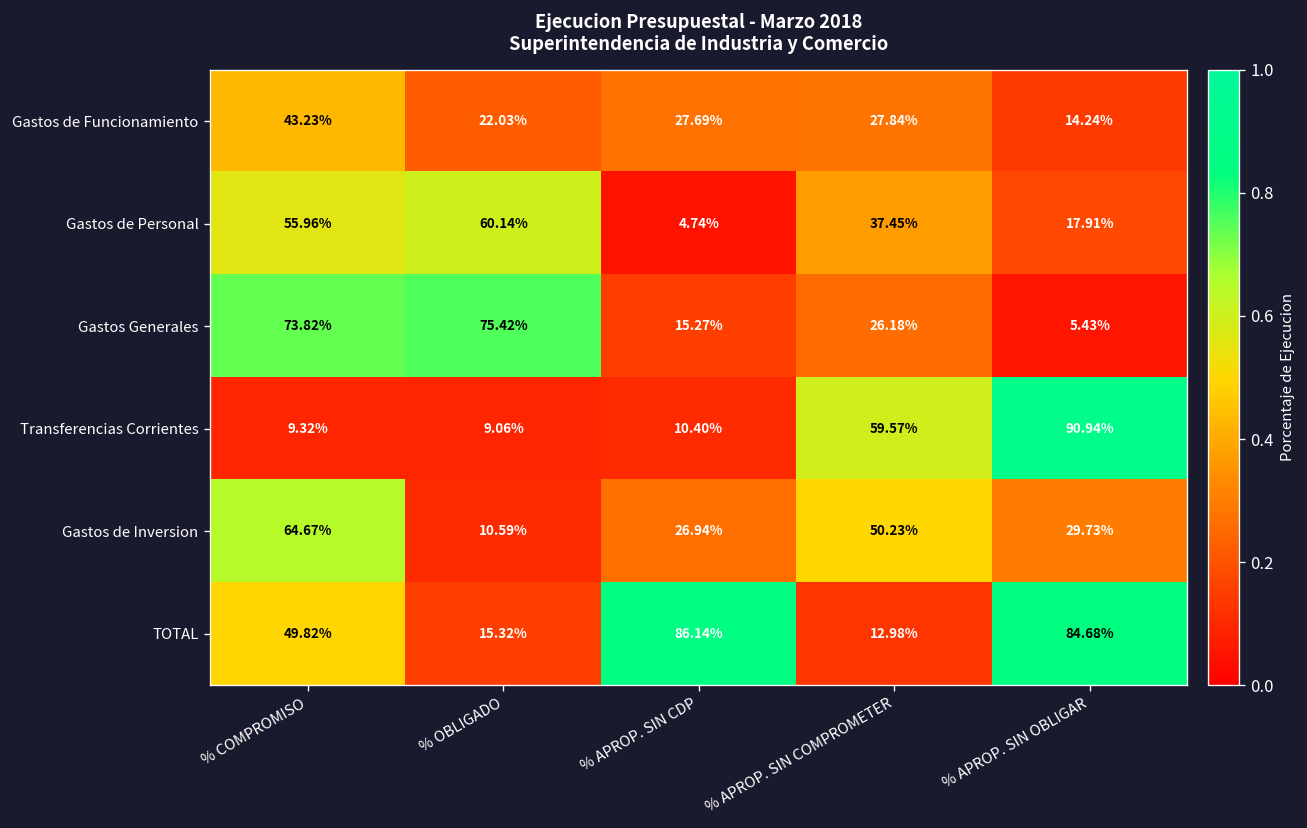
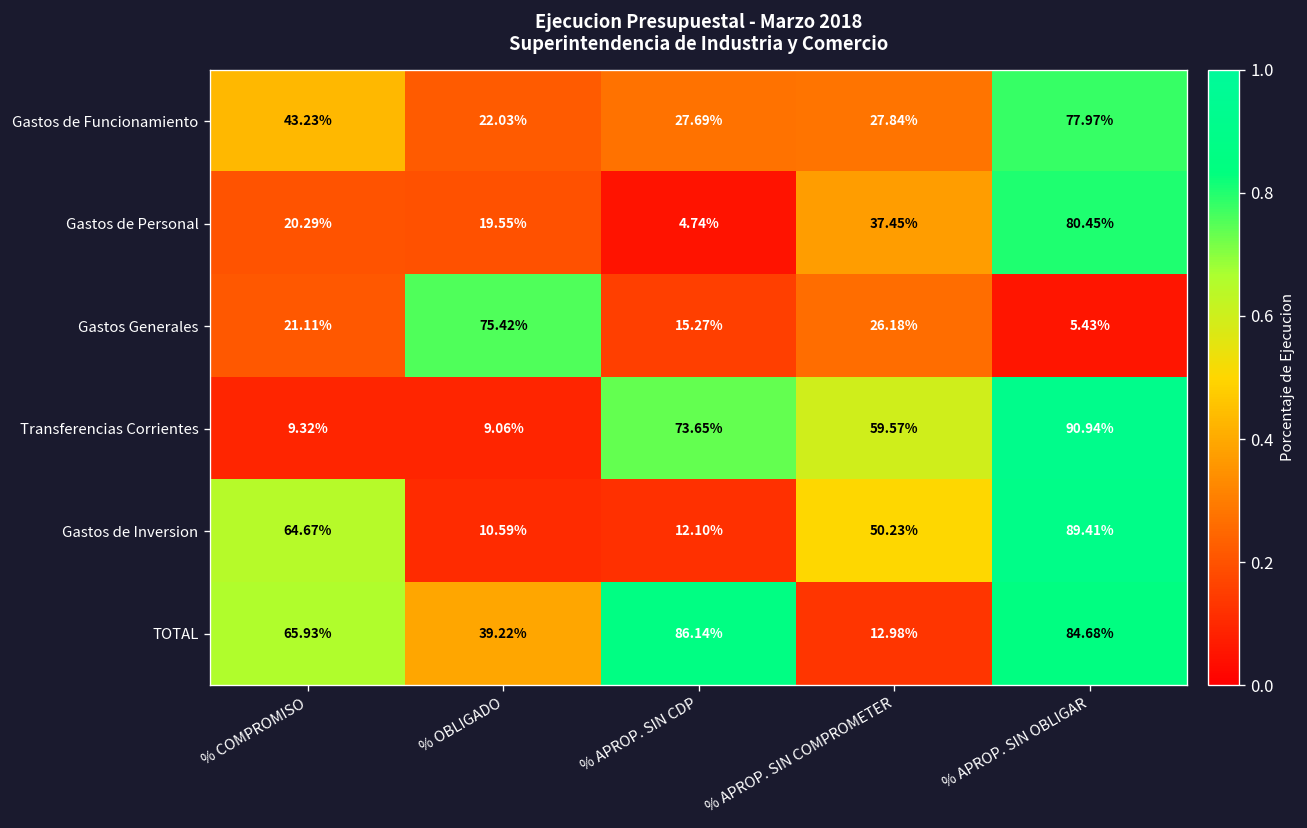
Gastos de Funcionamiento, % APROP. SIN OBLIGAR: 14.24% -> 77.97%
Gastos de Personal, % COMPROMISO: 55.96% -> 20.29%
Gastos de Personal, % OBLIGADO: 60.14% -> 19.55%
Gastos de Personal, % APROP. SIN OBLIGAR: 17.91% -> 80.45%
Gastos Generales, % COMPROMISO: 73.82% -> 21.11%
Transferencias Corrientes, % APROP. SIN CDP: 10.40% -> 73.65%
Gastos de Inversion, % APROP. SIN CDP: 26.94% -> 12.10%
Gastos de Inversion, % APROP. SIN OBLIGAR: 29.73% -> 89.41%
TOTAL, % COMPROMISO: 49.82% -> 65.93%
TOTAL, % OBLIGADO: 15.32% -> 39.22%
